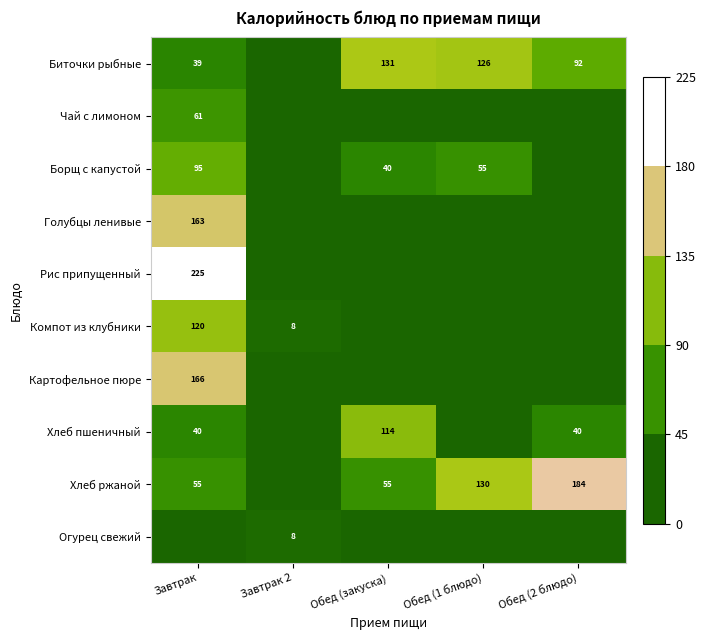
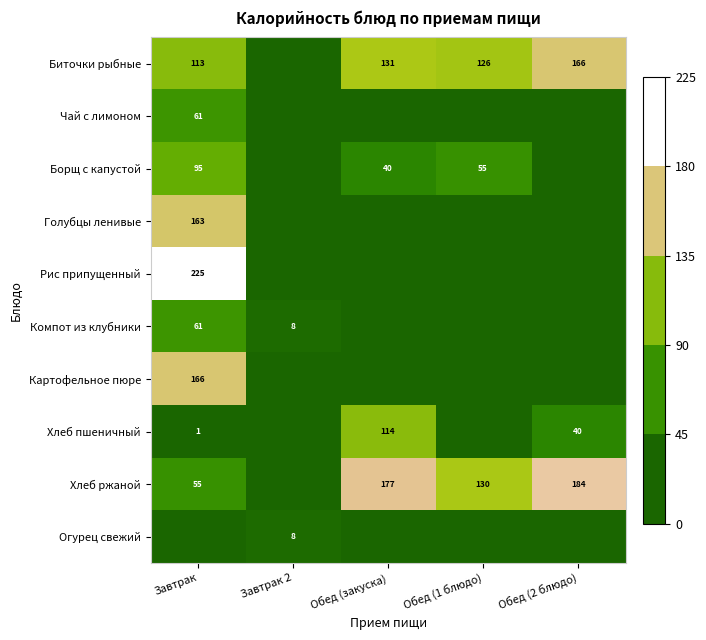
Биточки рыбные, Завтрак: 39 -> 113
Биточки рыбные, Обед (2 блюдо): 92 -> 166
Компот из клубники, Завтрак: 120 -> 61
Хлеб пшеничный, Завтрак: 40 -> 1
Хлеб ржаной, Обед (закуска): 55 -> 177
